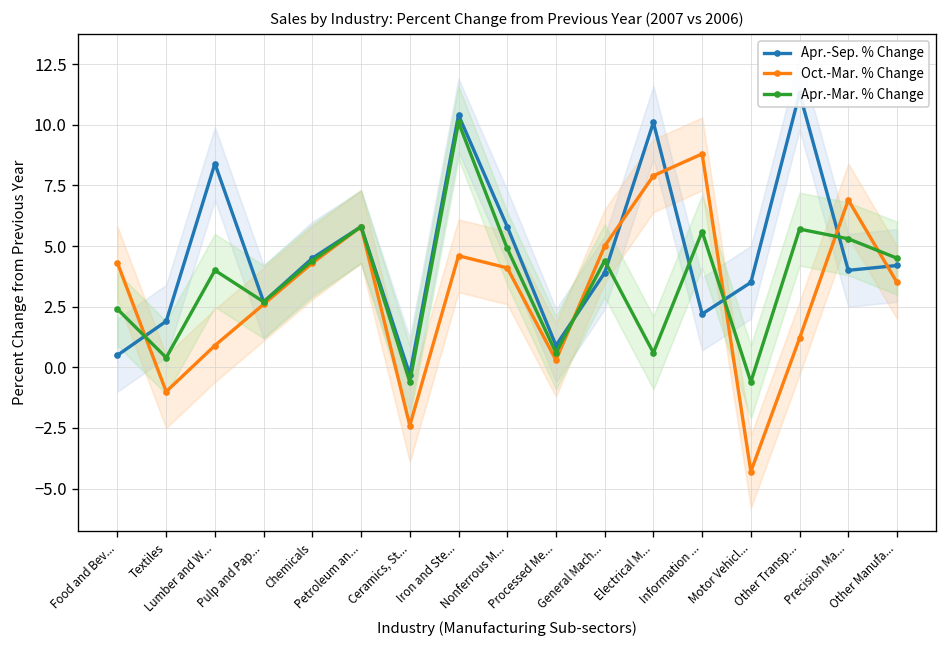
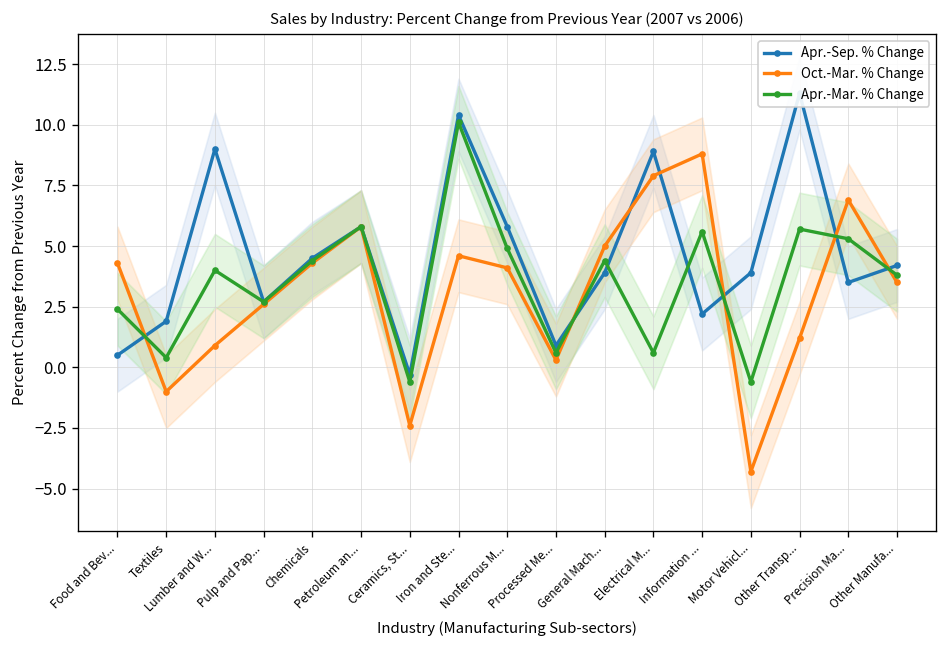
Apr.-Sep. % Change, Lumber and W...: 8.4 -> 9.0
Apr.-Sep. % Change, Electrical M...: 10.1 -> 8.9
Apr.-Sep. % Change, Motor Vehicl...: 3.5 -> 3.9
Apr.-Sep. % Change, Precision Ma...: 4.0 -> 3.5
Apr.-Mar. % Change, Other Manufa...: 4.5 -> 3.8
